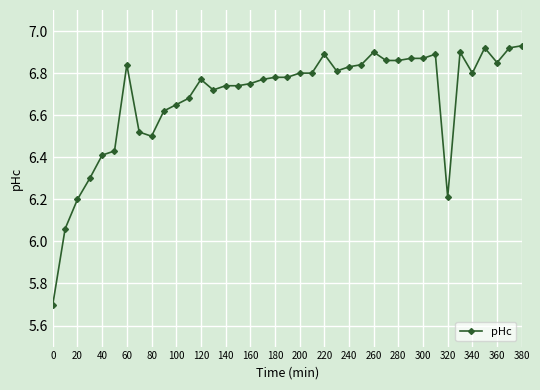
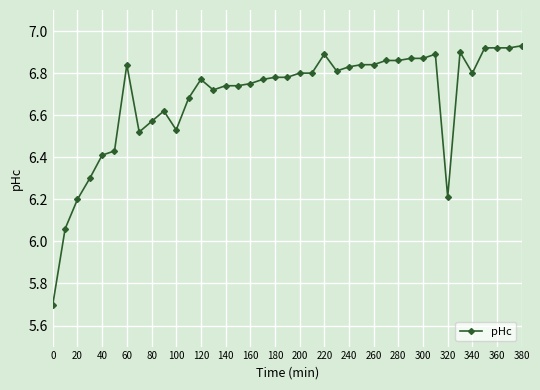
80: 6.50 -> 6.57
100: 6.65 -> 6.53
260: 6.90 -> 6.84
360: 6.85 -> 6.92
